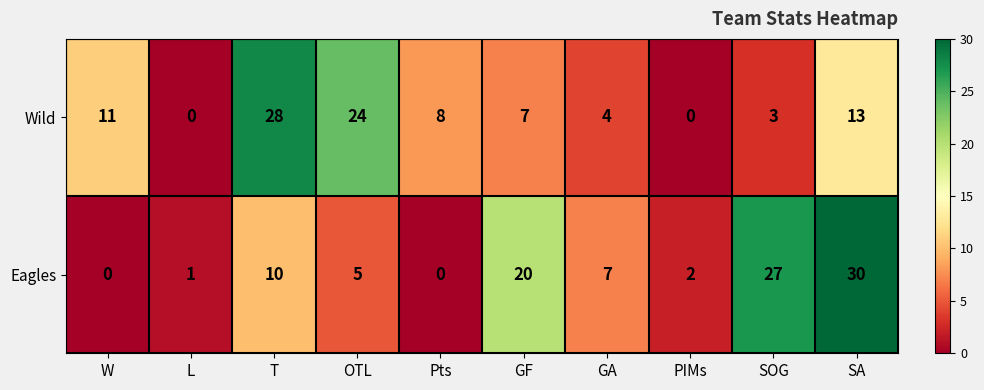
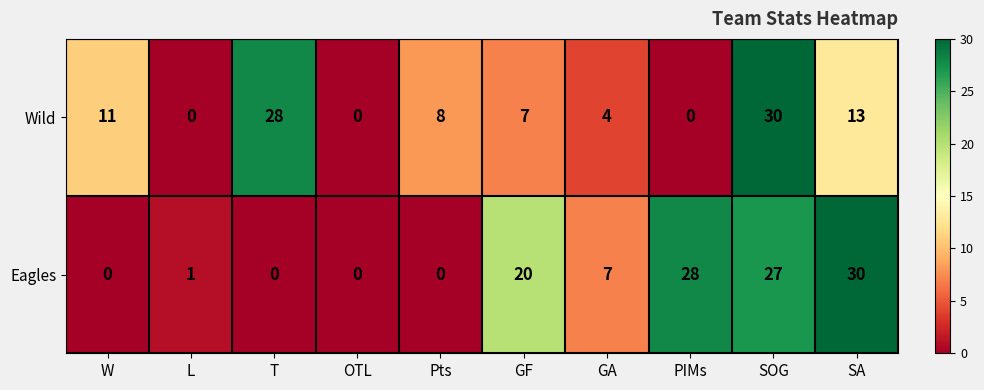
Wild, OTL: 24 -> 0
Wild, SOG: 3 -> 30
Eagles, T: 10 -> 0
Eagles, OTL: 5 -> 0
Eagles, PIMs: 2 -> 28
